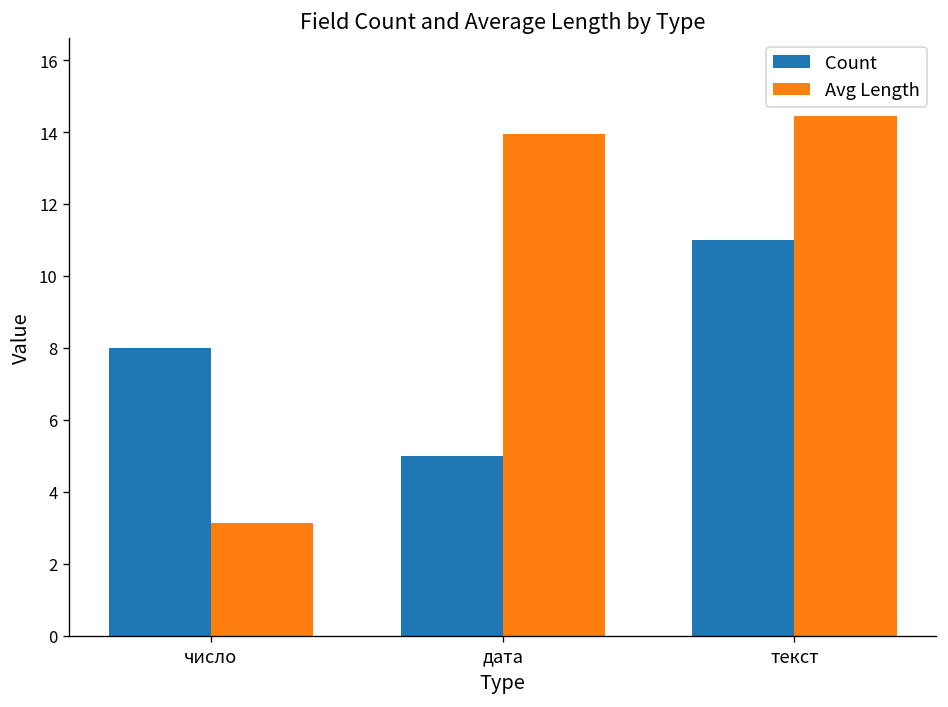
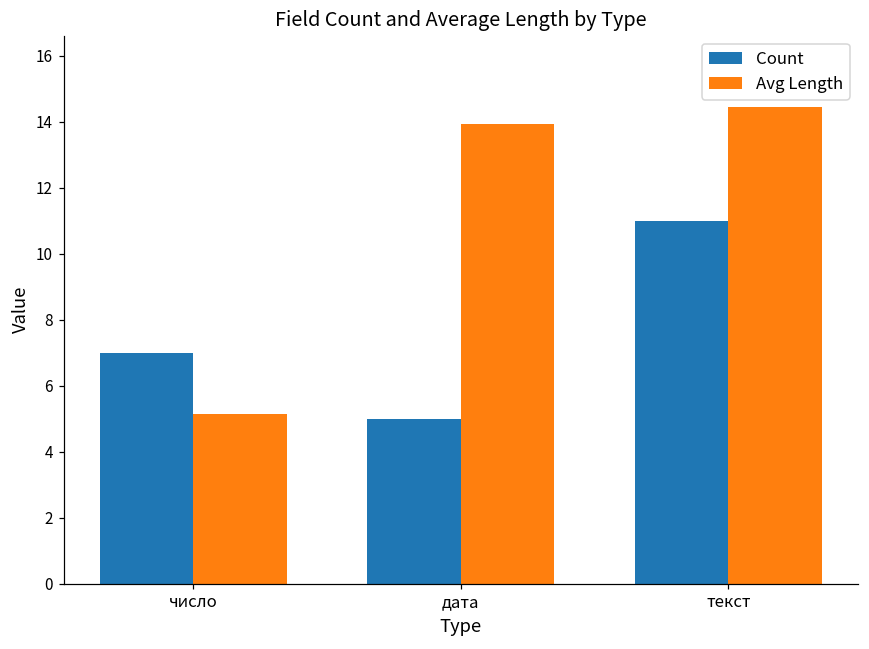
Count, число: 8 -> 7
Avg Length, число: 3.1 -> 5.2
